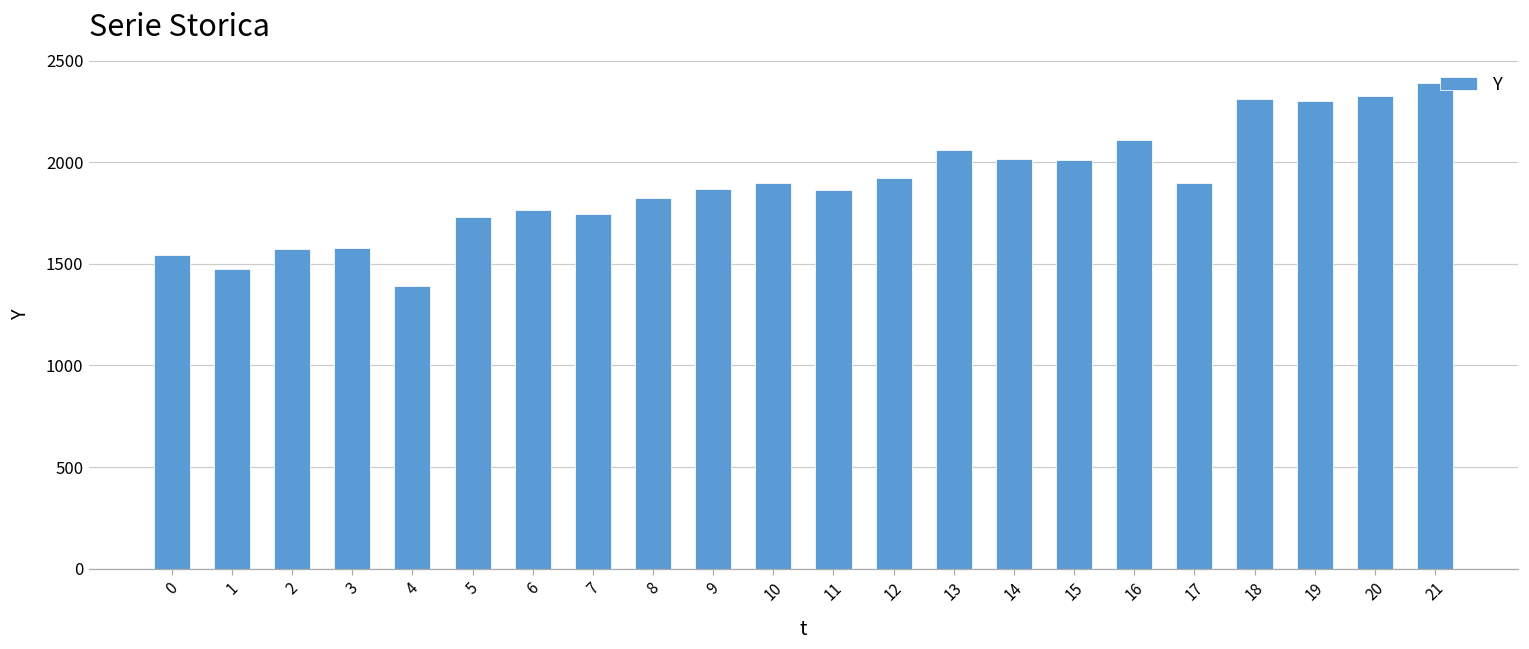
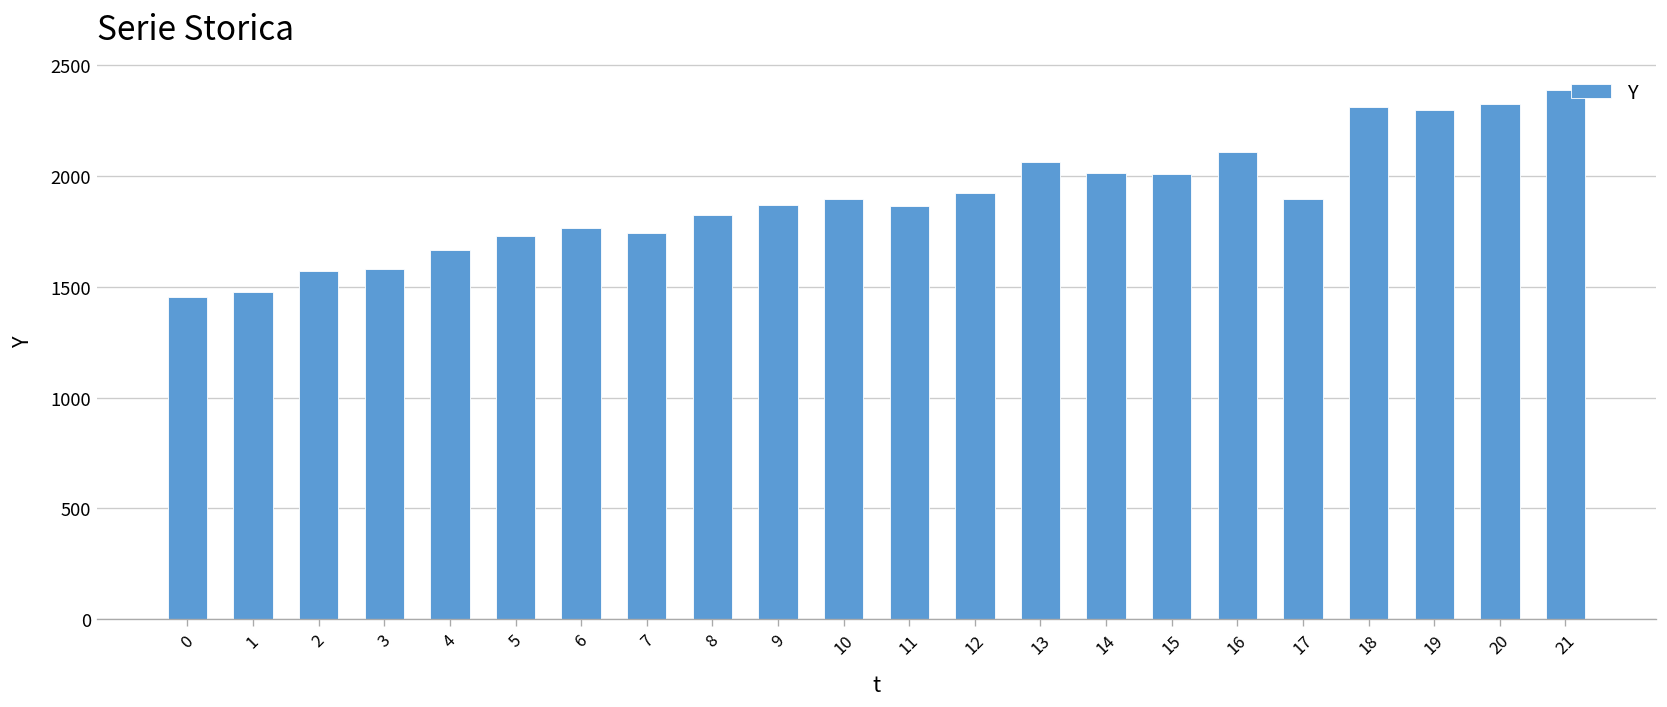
0: 1550 -> 1460
4: 1390 -> 1670
